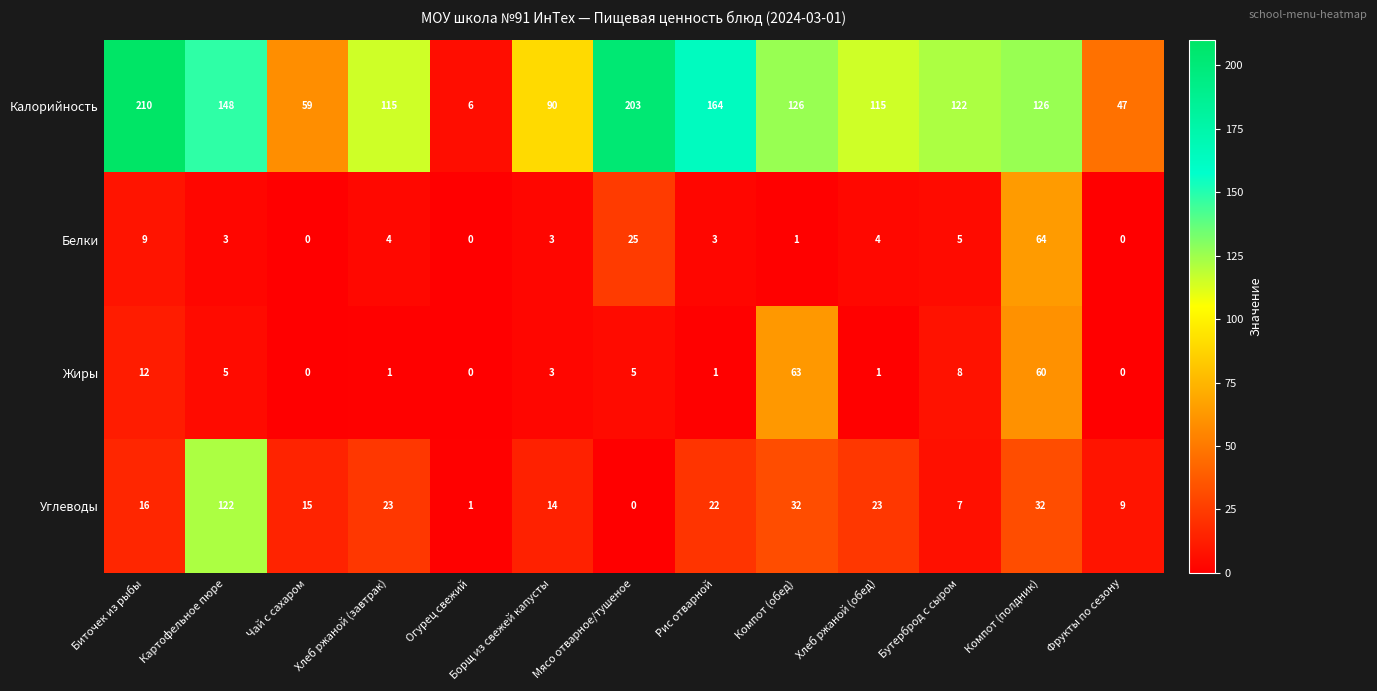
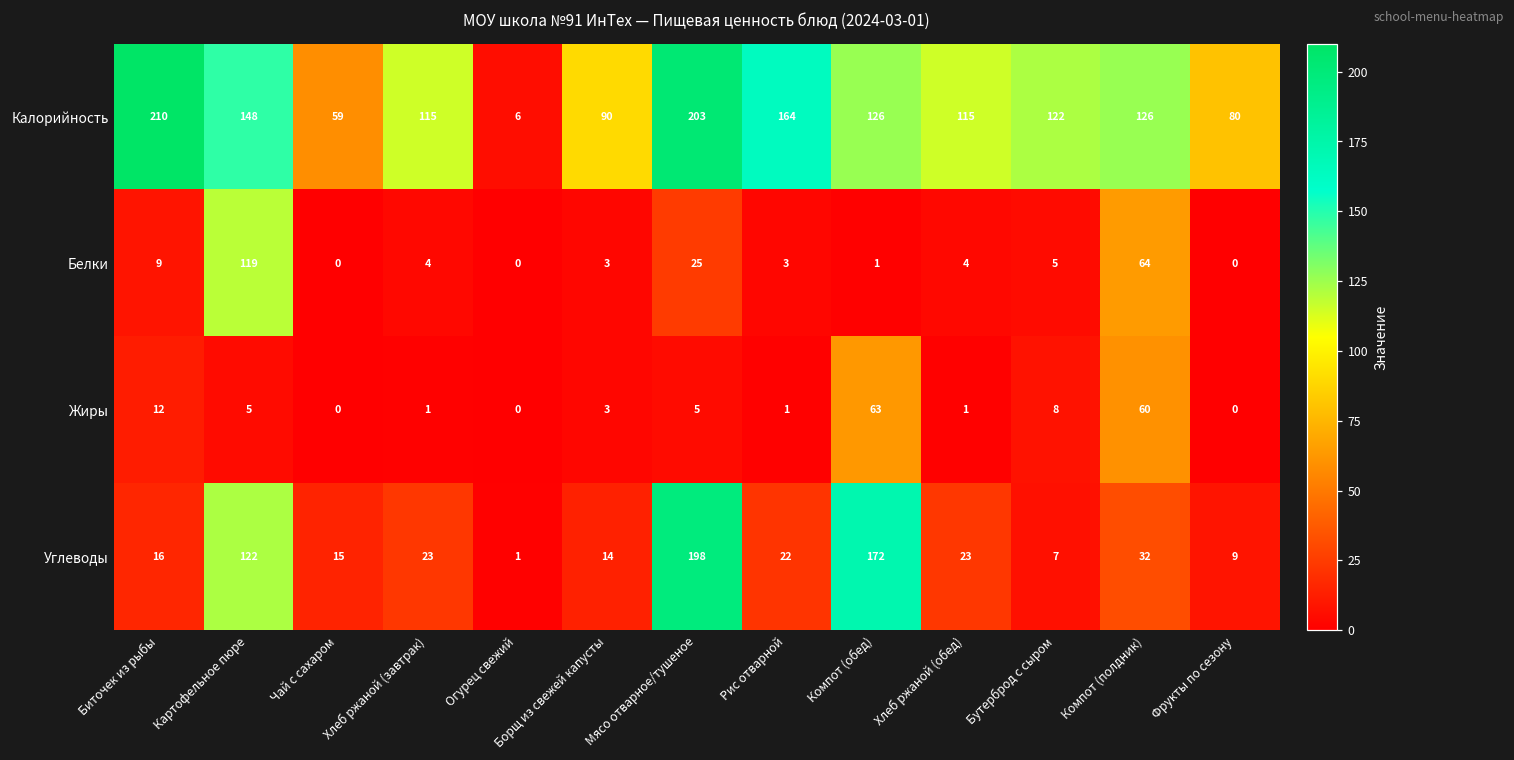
Калорийность, Фрукты по сезону: 47 -> 80
Белки, Картофельное пюре: 3 -> 119
Углеводы, Мясо отварное/тушеное: 0 -> 198
Углеводы, Компот (обед): 32 -> 172
